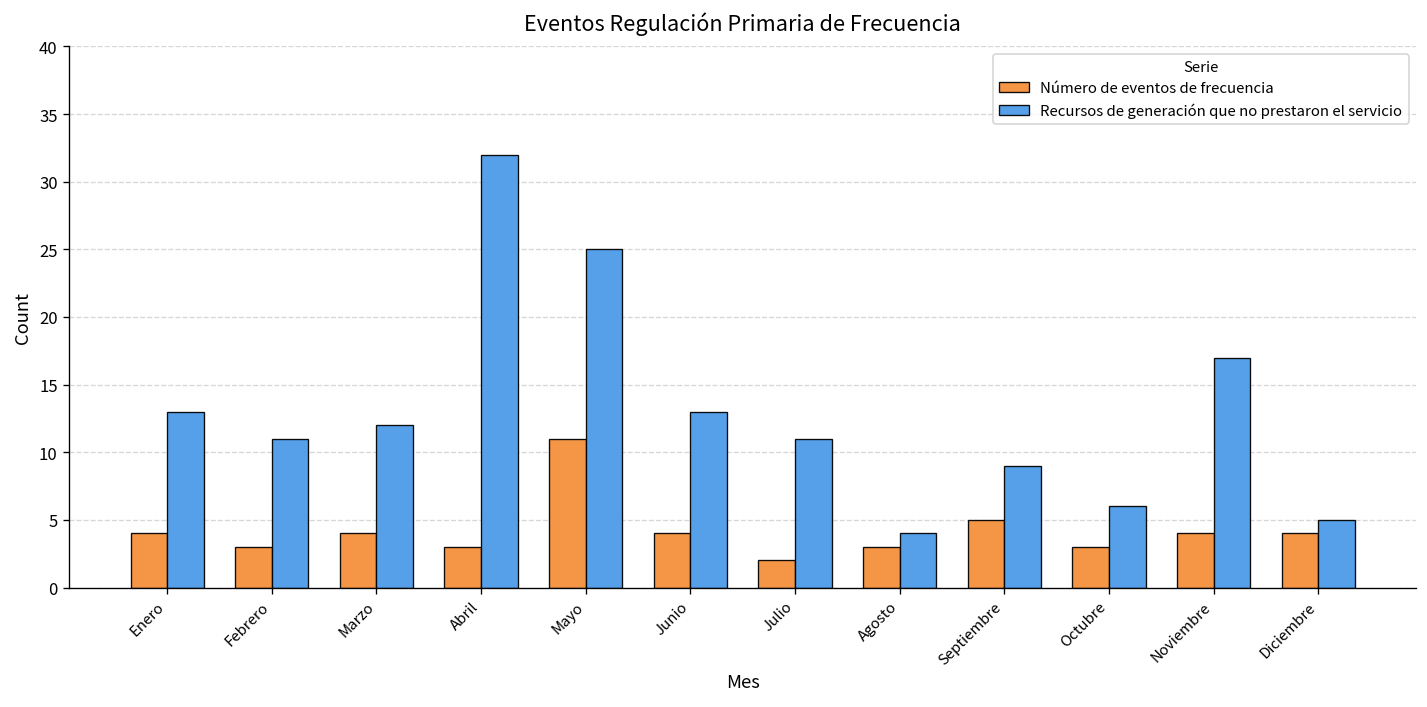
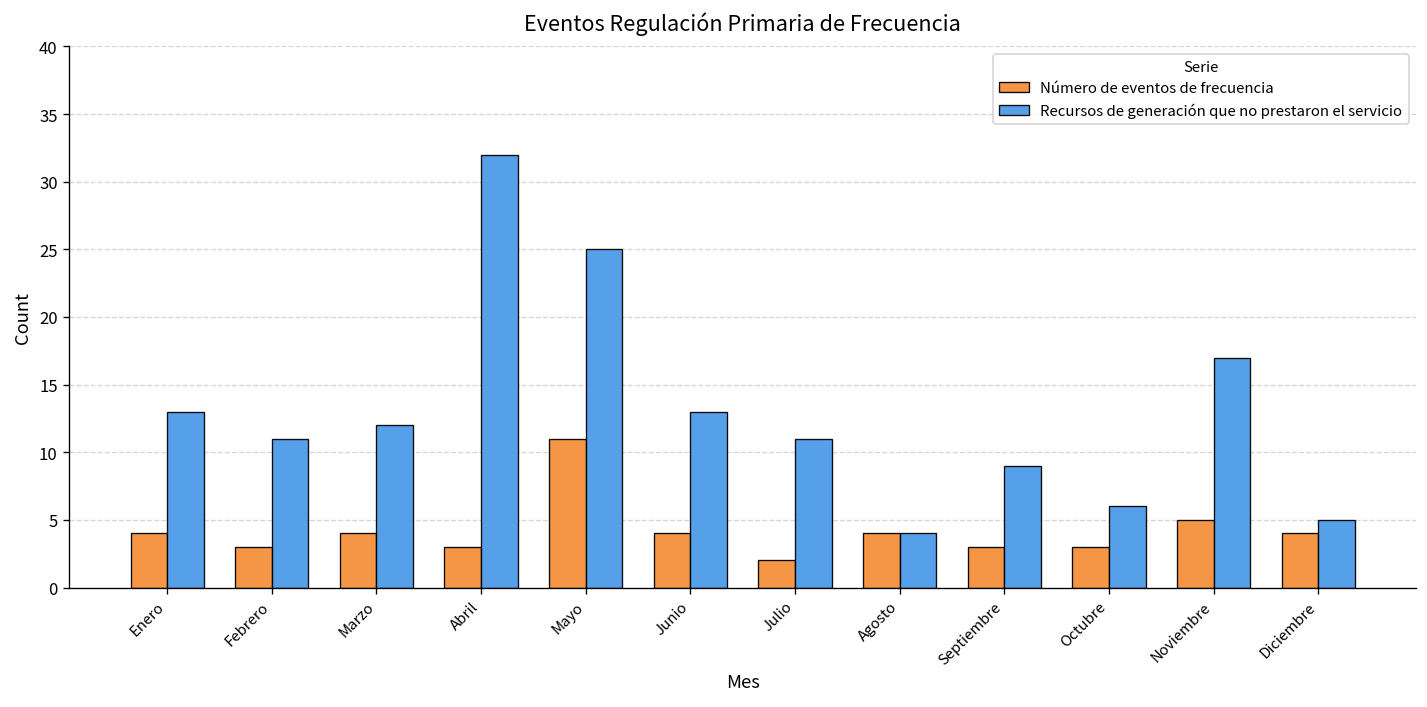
Número de eventos de frecuencia, Agosto: 3 -> 4
Número de eventos de frecuencia, Septiembre: 5 -> 3
Número de eventos de frecuencia, Noviembre: 4 -> 5
